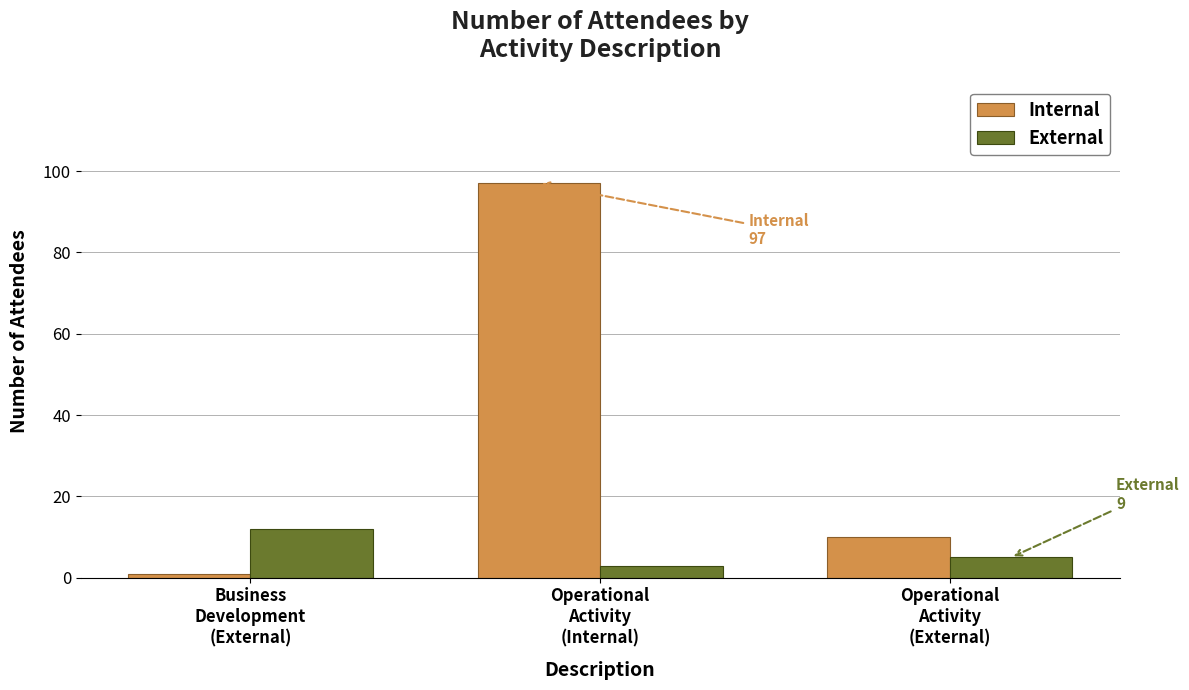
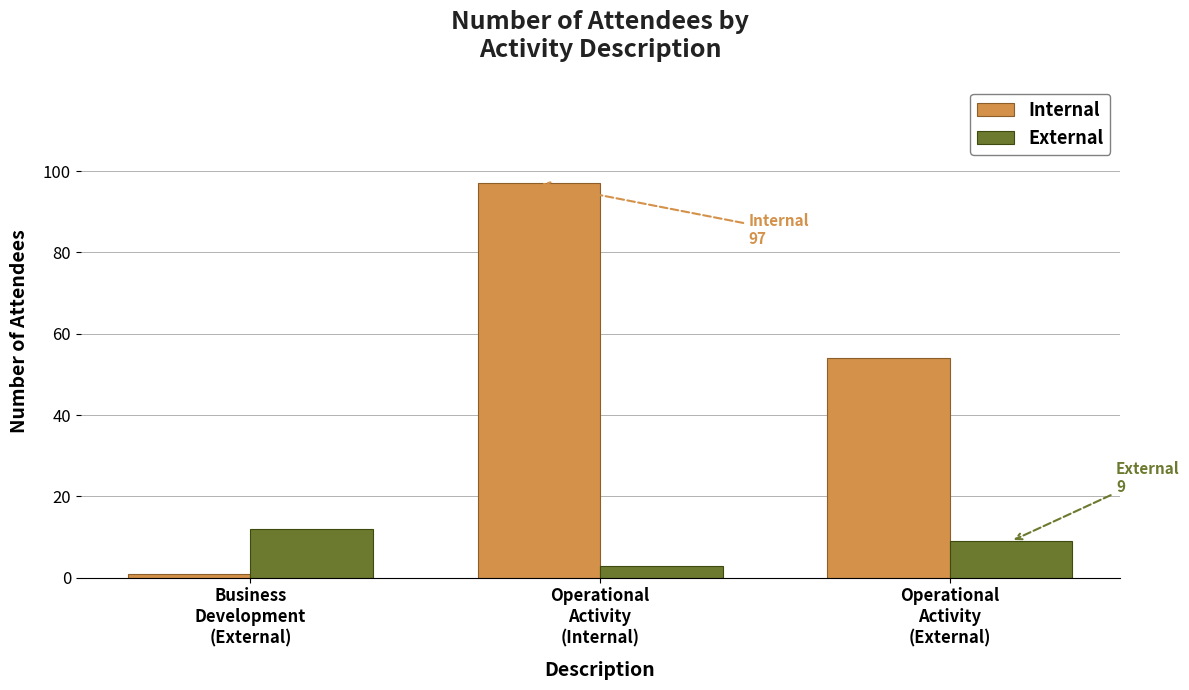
Internal, Operational Activity (External): 10 -> 54
External, Operational Activity (External): 5 -> 9
